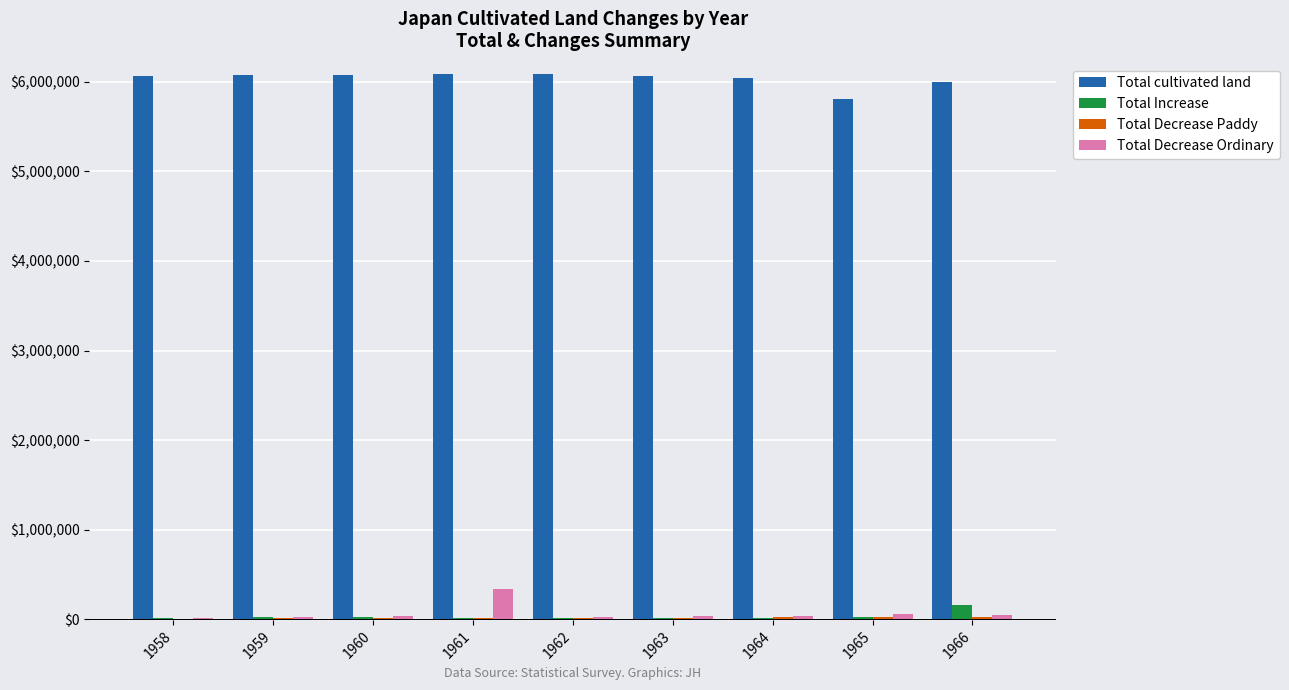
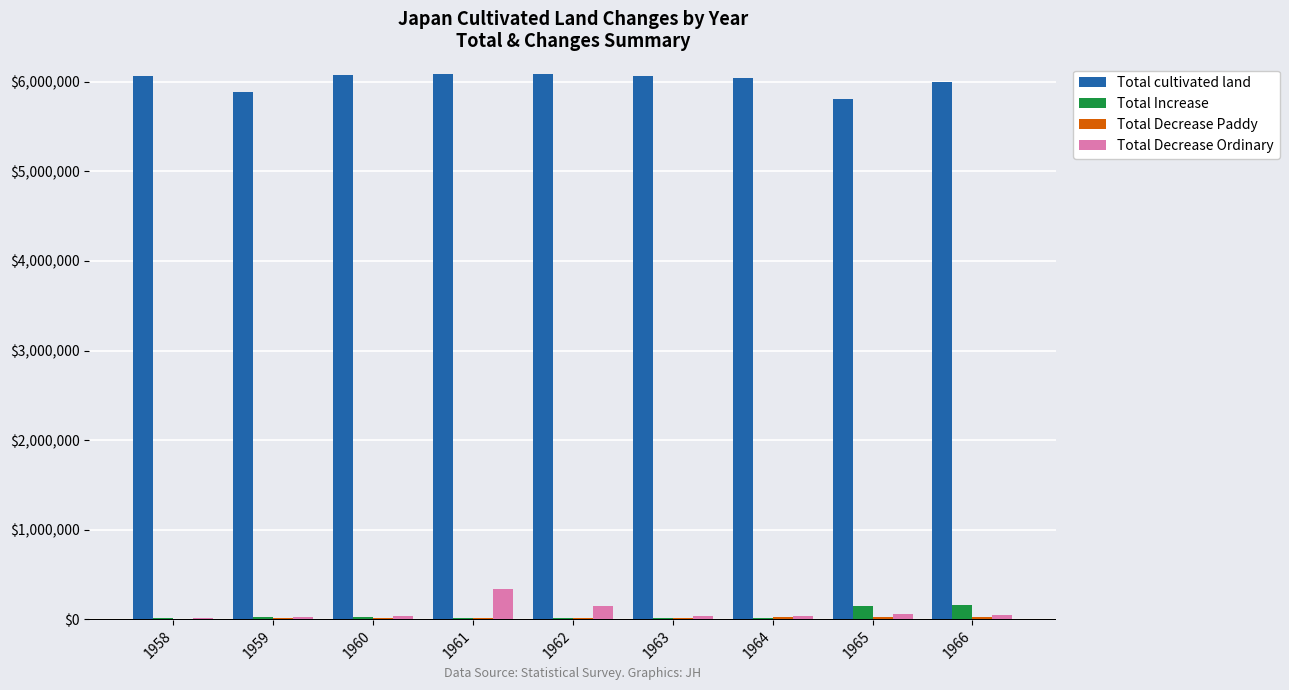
Total cultivated land, 1959: $6,100,000 -> $5,900,000
Total Decrease Ordinary, 1962: $0 -> $100,000
Total Increase, 1965: $0 -> $100,000
